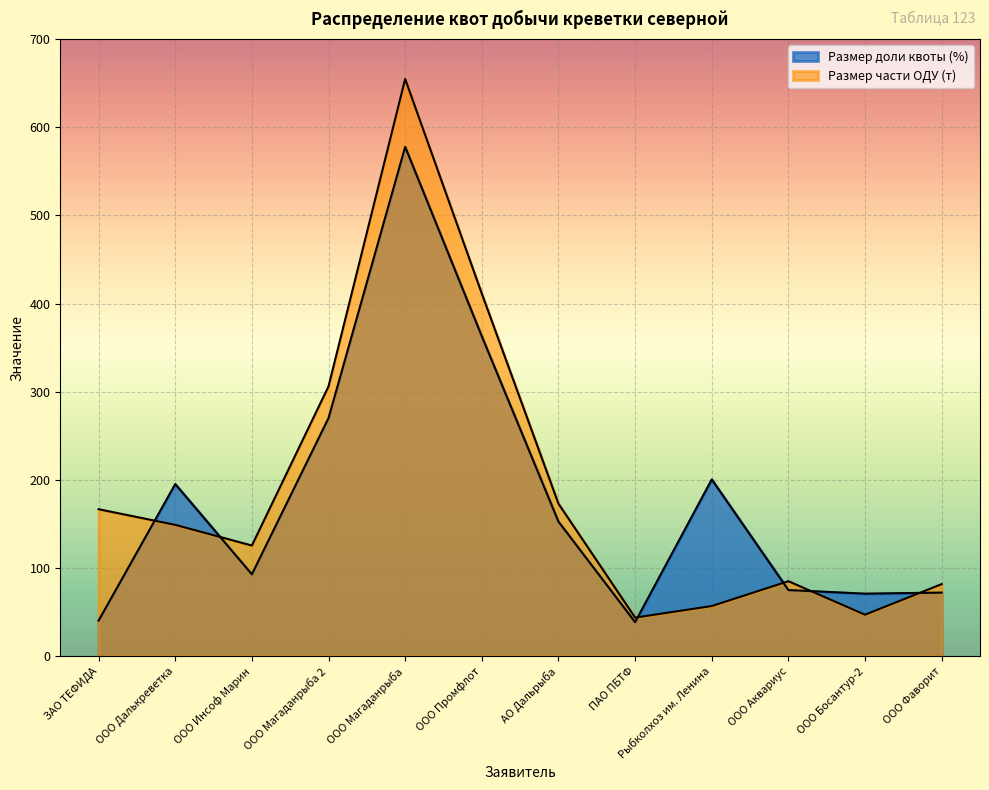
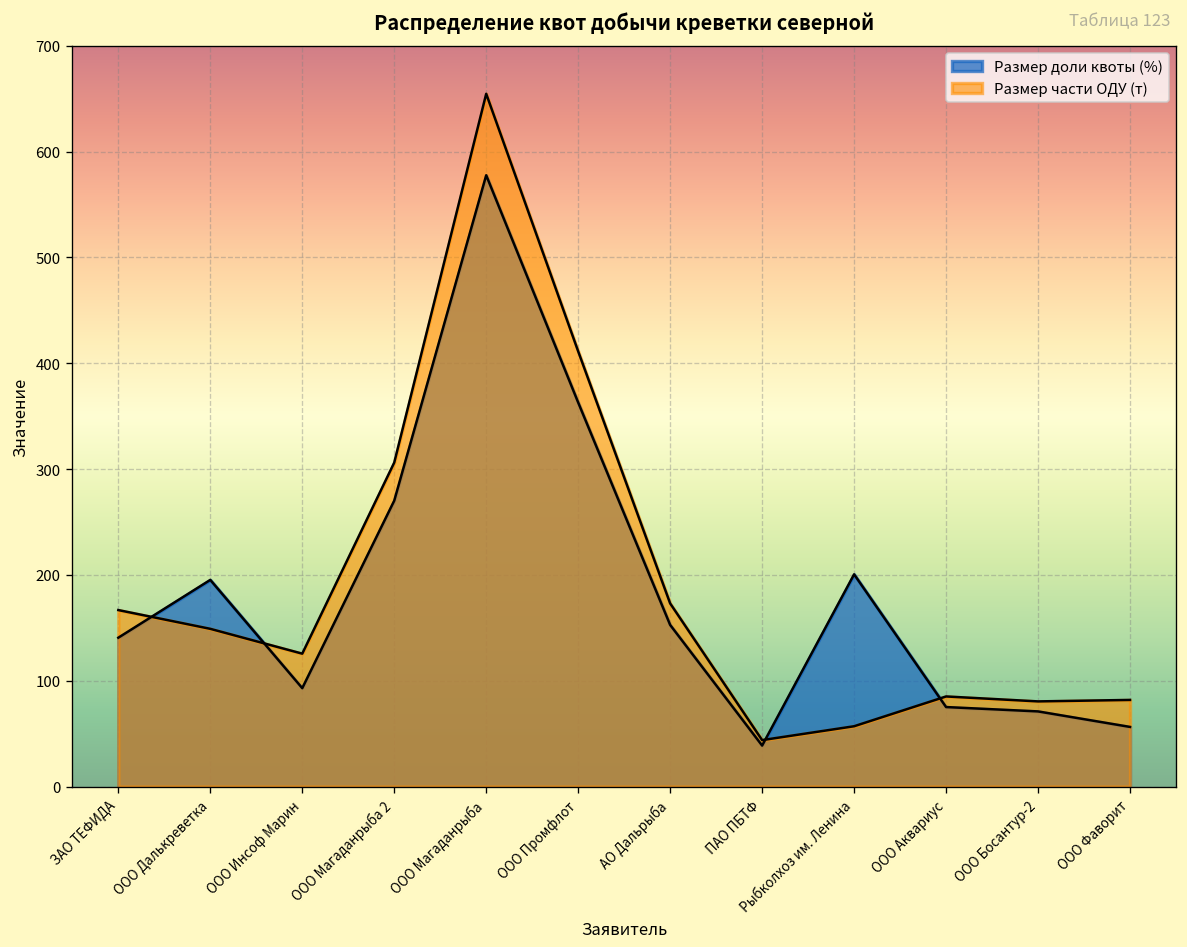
Размер доли квоты (%), ЗАО ТЕФИДА: 40 -> 140
Размер части ОДУ (т), ООО Босантур-2: 50 -> 80
Размер доли квоты (%), ООО Фаворит: 70 -> 60
